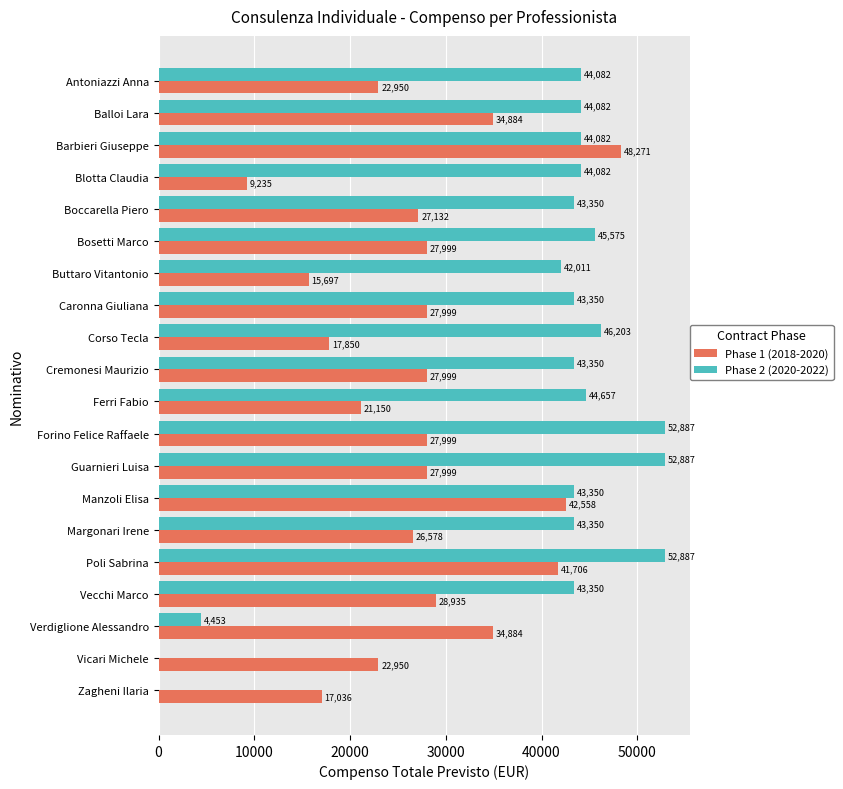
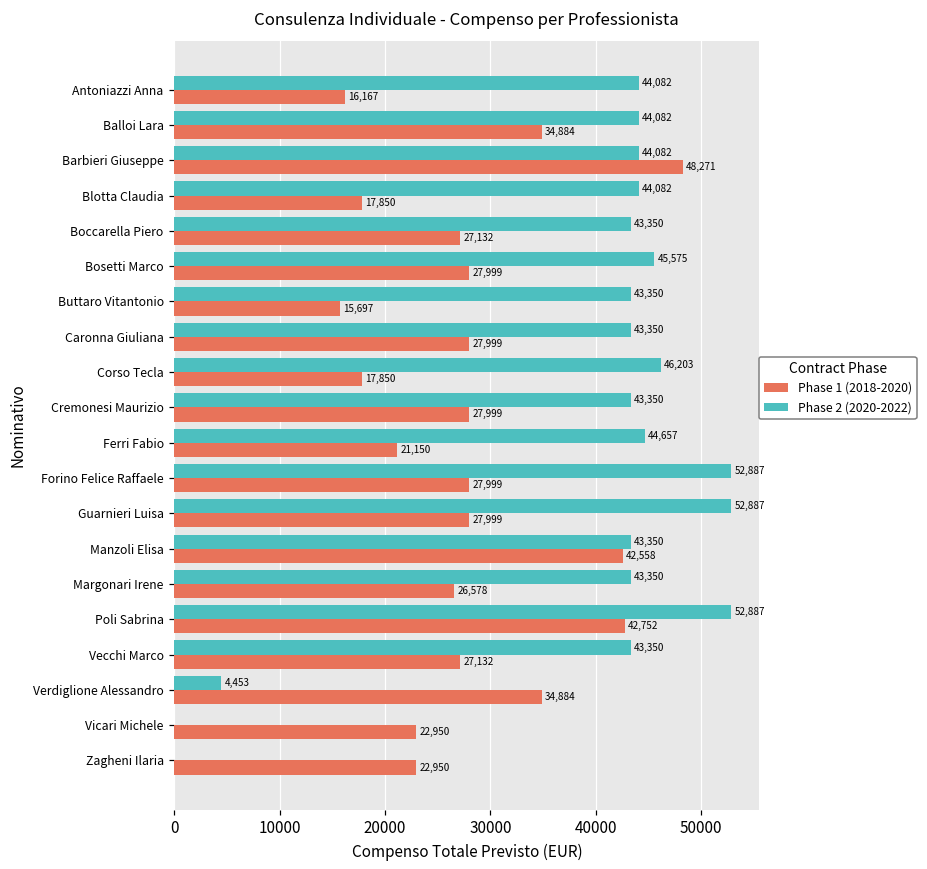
Phase 1 (2018-2020), Antoniazzi Anna: 22,950 -> 16,167
Phase 1 (2018-2020), Blotta Claudia: 9,235 -> 17,850
Phase 2 (2020-2022), Buttaro Vitantonio: 42,011 -> 43,350
Phase 1 (2018-2020), Poli Sabrina: 41,706 -> 42,752
Phase 1 (2018-2020), Vecchi Marco: 28,935 -> 27,132
Phase 1 (2018-2020), Zagheni Ilaria: 17,036 -> 22,950
